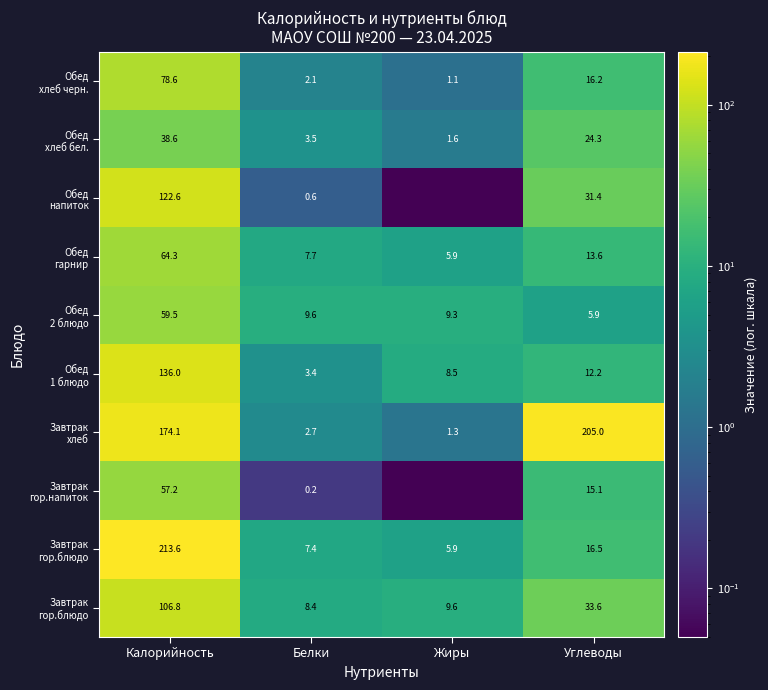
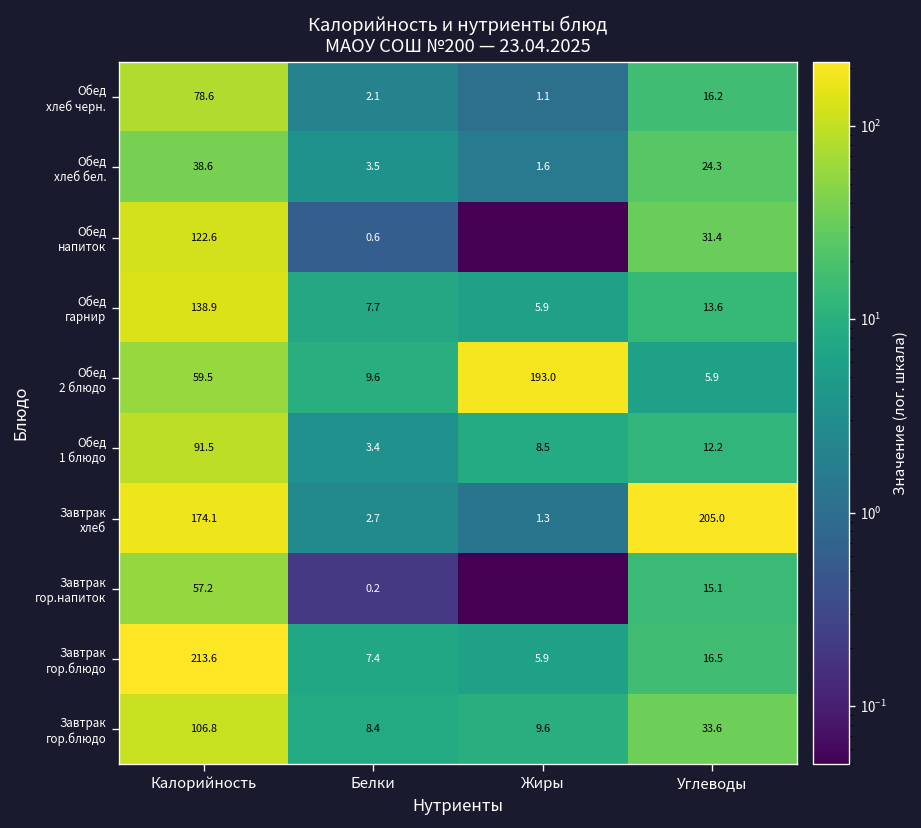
Обед гарнир, Калорийность: 64.3 -> 138.9
Обед 2 блюдо, Жиры: 9.3 -> 193.0
Обед 1 блюдо, Калорийность: 136.0 -> 91.5
